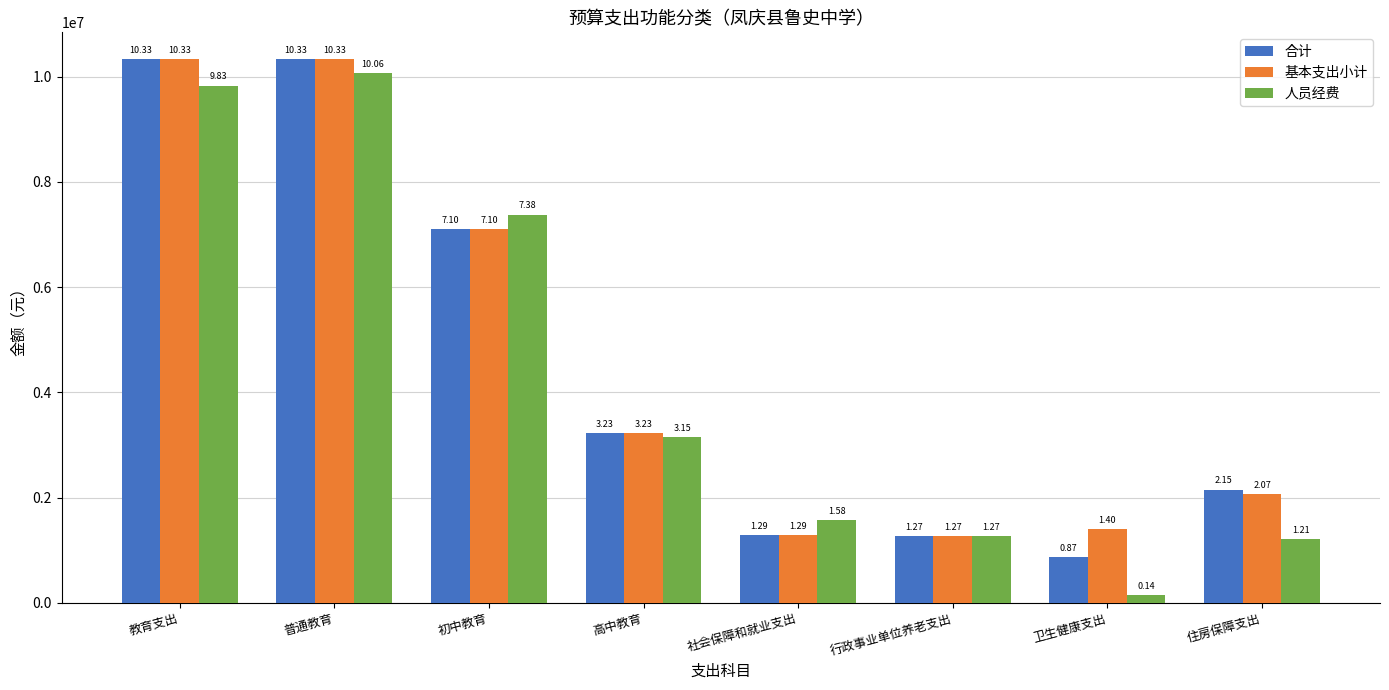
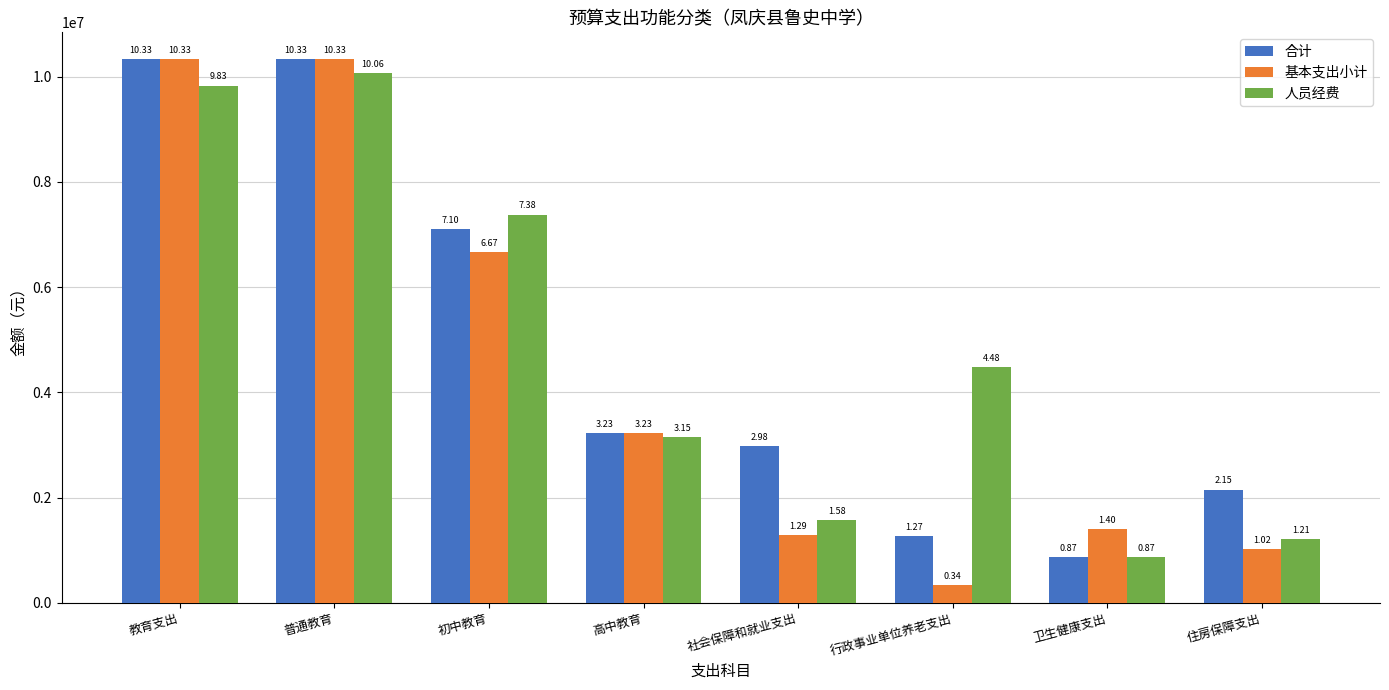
基本支出小计, 初中教育: 7.10 -> 6.67
合计, 社会保障和就业支出: 1.29 -> 2.98
基本支出小计, 行政事业单位养老支出: 1.27 -> 0.34
人员经费, 行政事业单位养老支出: 1.27 -> 4.48
人员经费, 卫生健康支出: 0.14 -> 0.87
基本支出小计, 住房保障支出: 2.07 -> 1.02
